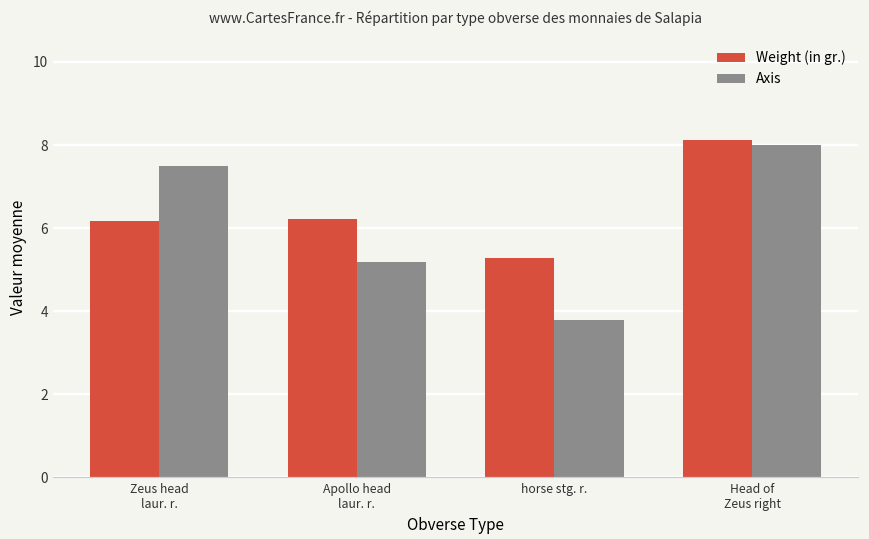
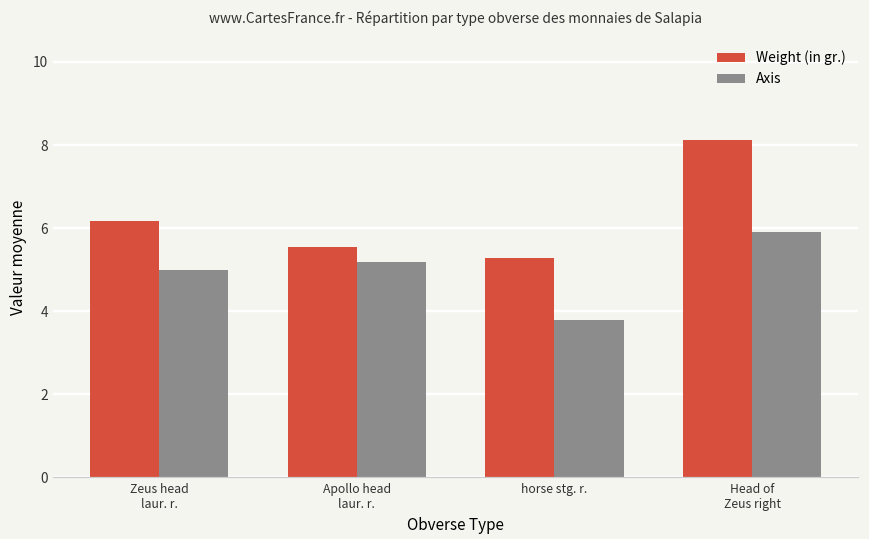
Axis, Zeus head laur. r.: 7.5 -> 5.0
Weight (in gr.), Apollo head laur. r.: 6.2 -> 5.6
Axis, Head of Zeus right: 8.0 -> 5.9
